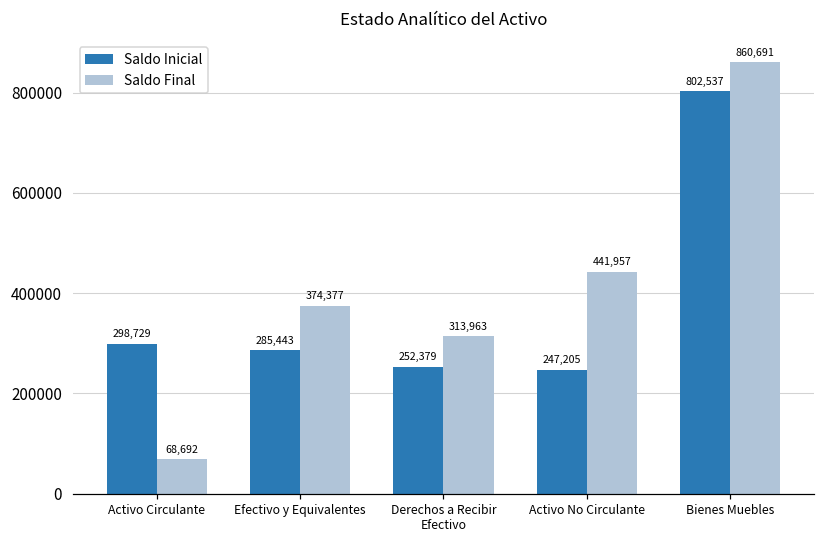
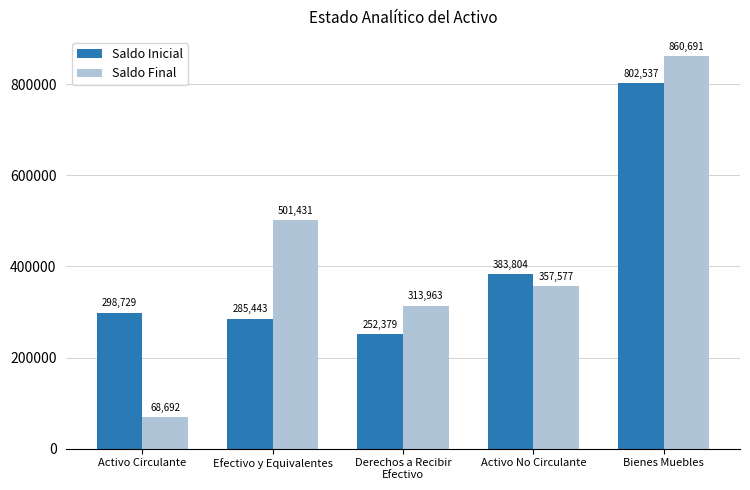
Saldo Final, Efectivo y Equivalentes: 374,377 -> 501,431
Saldo Inicial, Activo No Circulante: 247,205 -> 383,804
Saldo Final, Activo No Circulante: 441,957 -> 357,577
